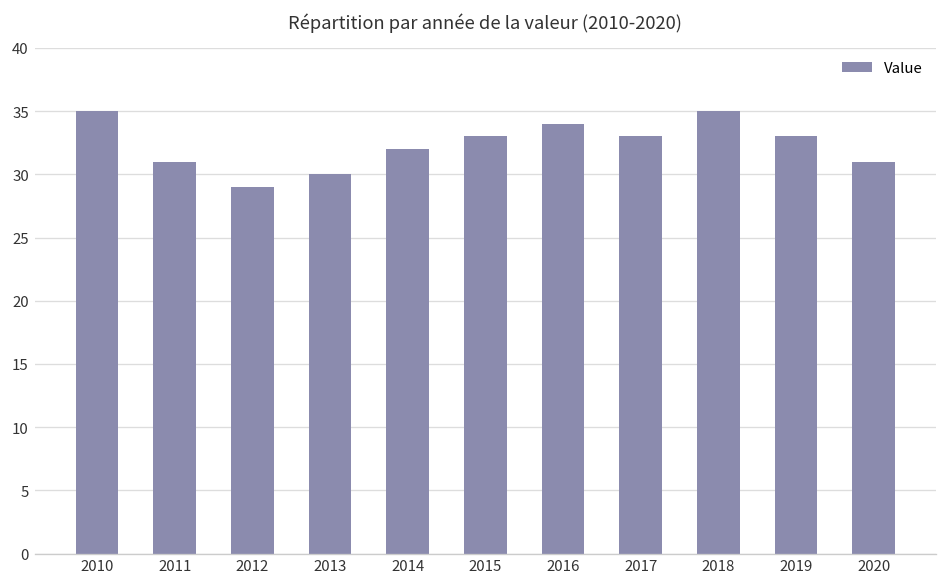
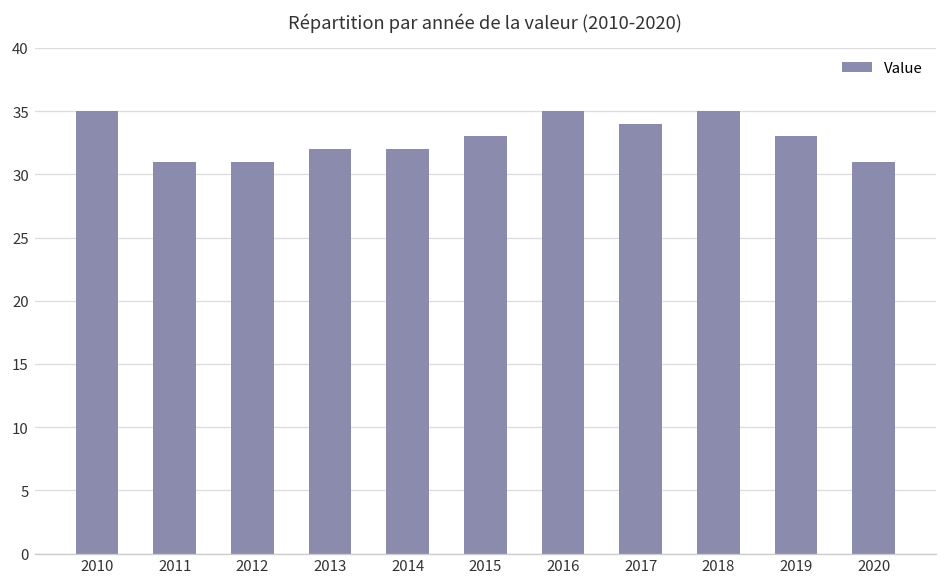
2012: 29 -> 31
2013: 30 -> 32
2016: 34 -> 35
2017: 33 -> 34
